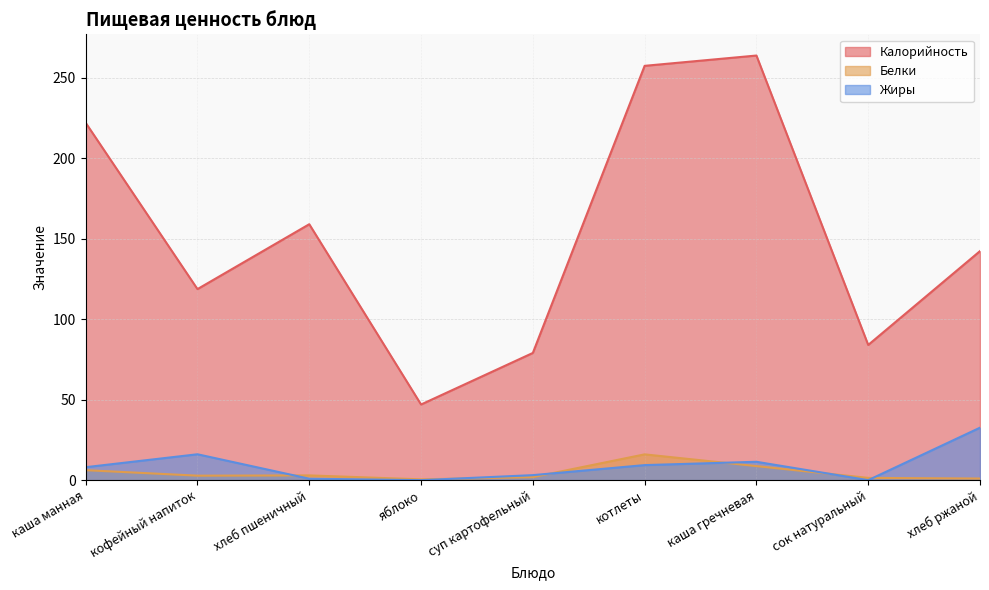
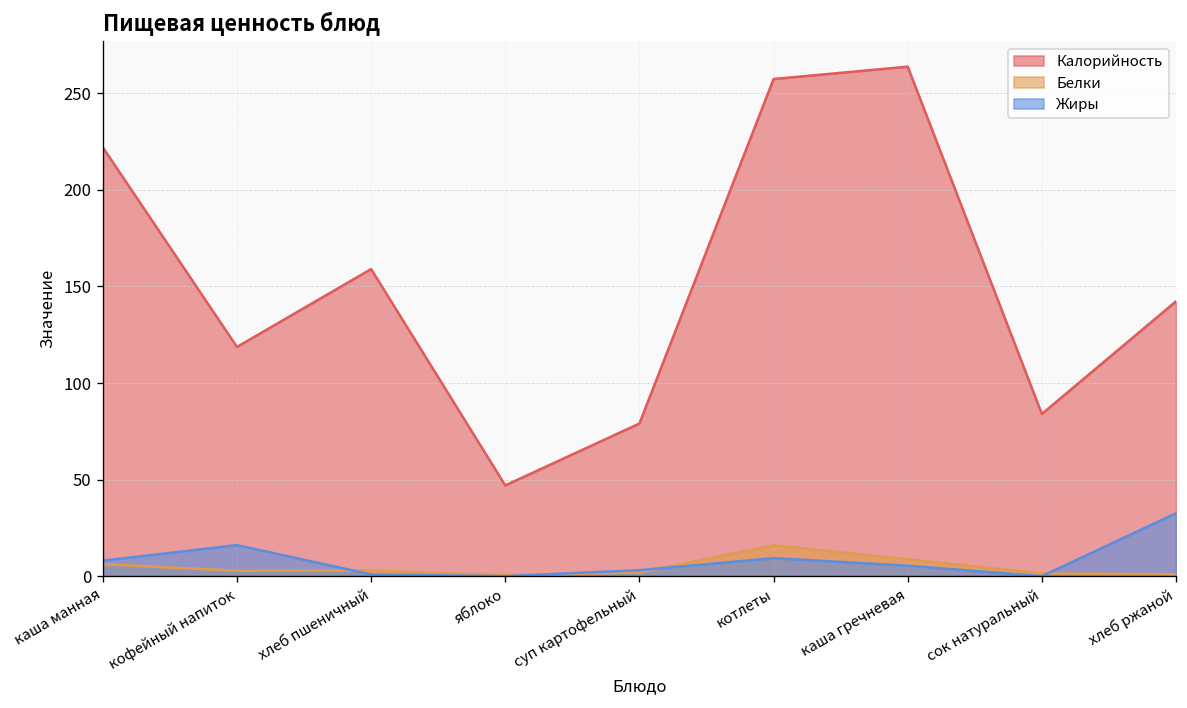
Жиры, каша гречневая: 11 -> 5
